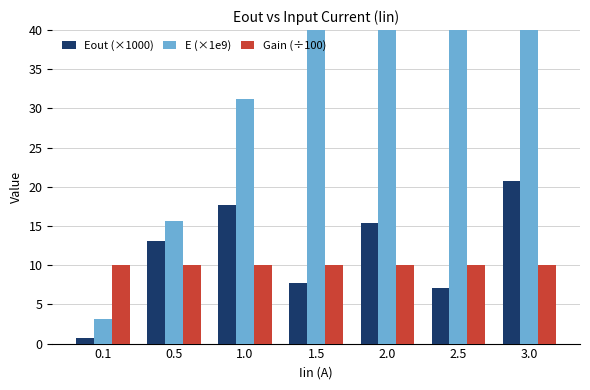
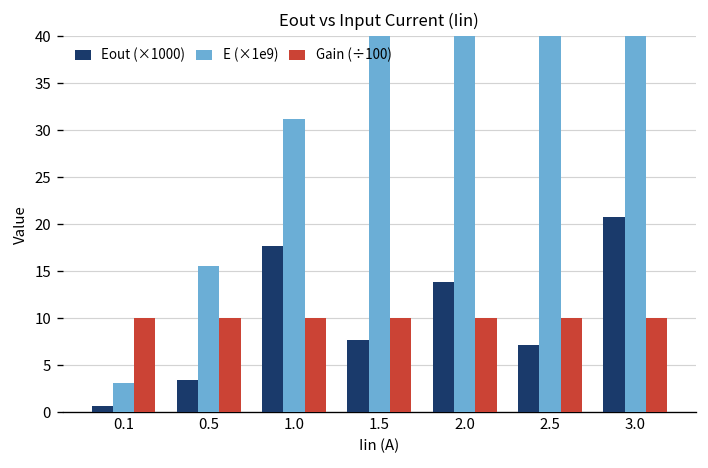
Eout (×1000), 0.5: 13 -> 3
Eout (×1000), 2.0: 15 -> 14
